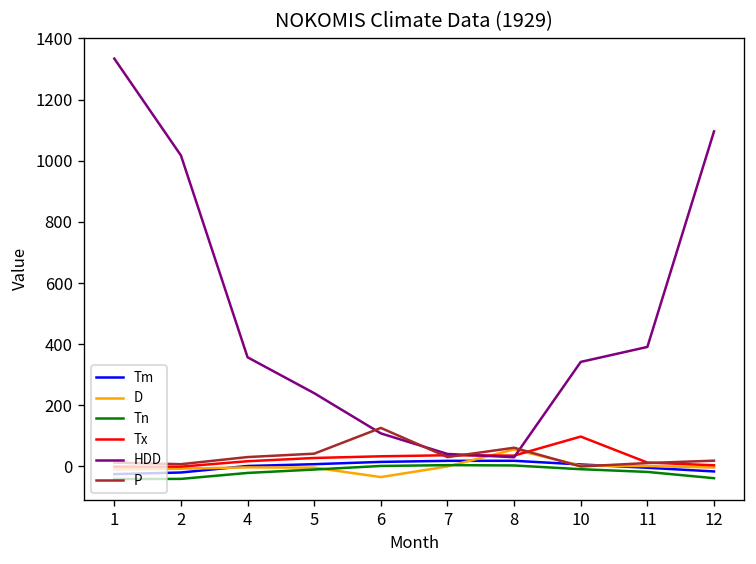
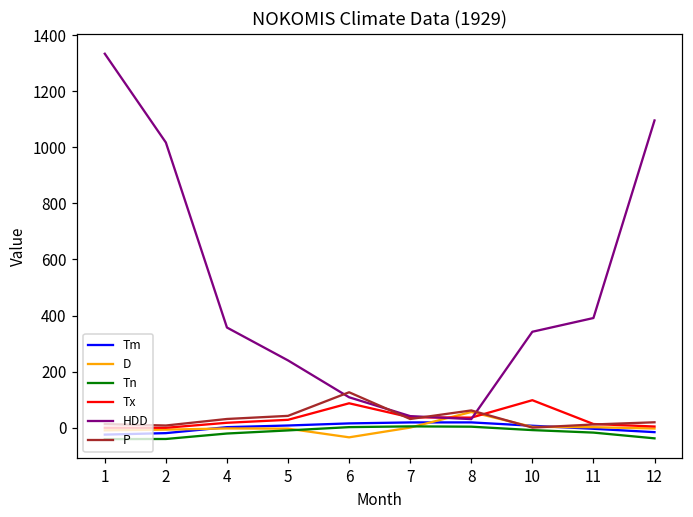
Tx, 6: 30 -> 90
